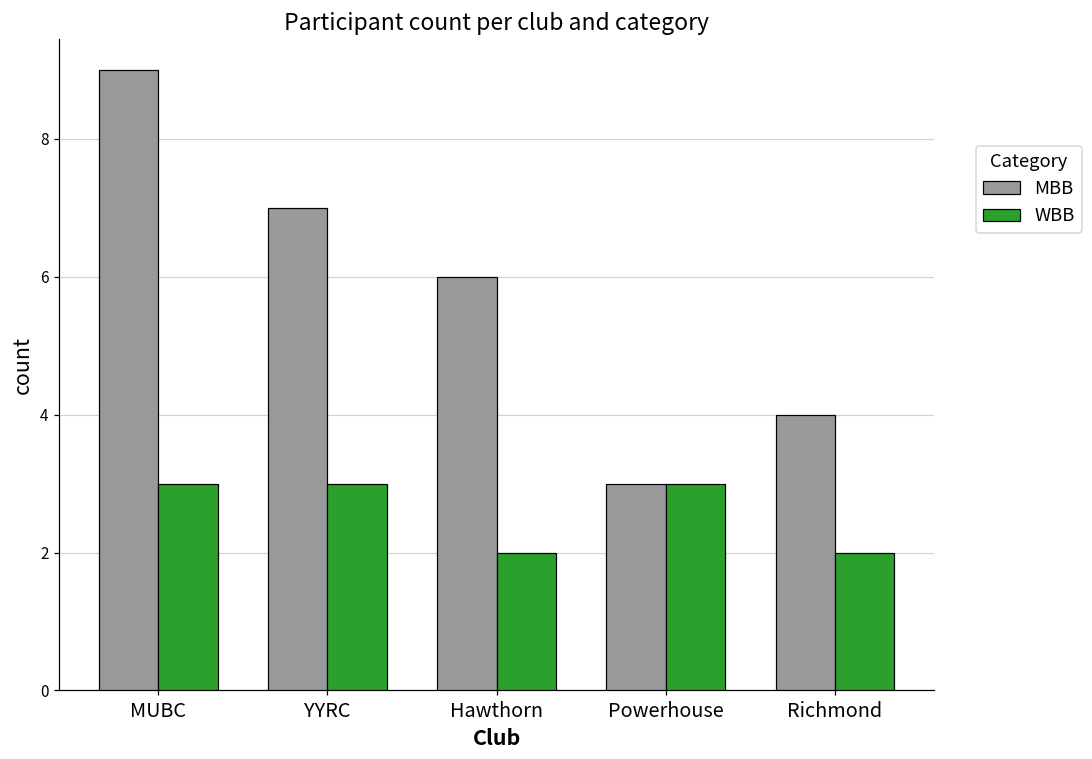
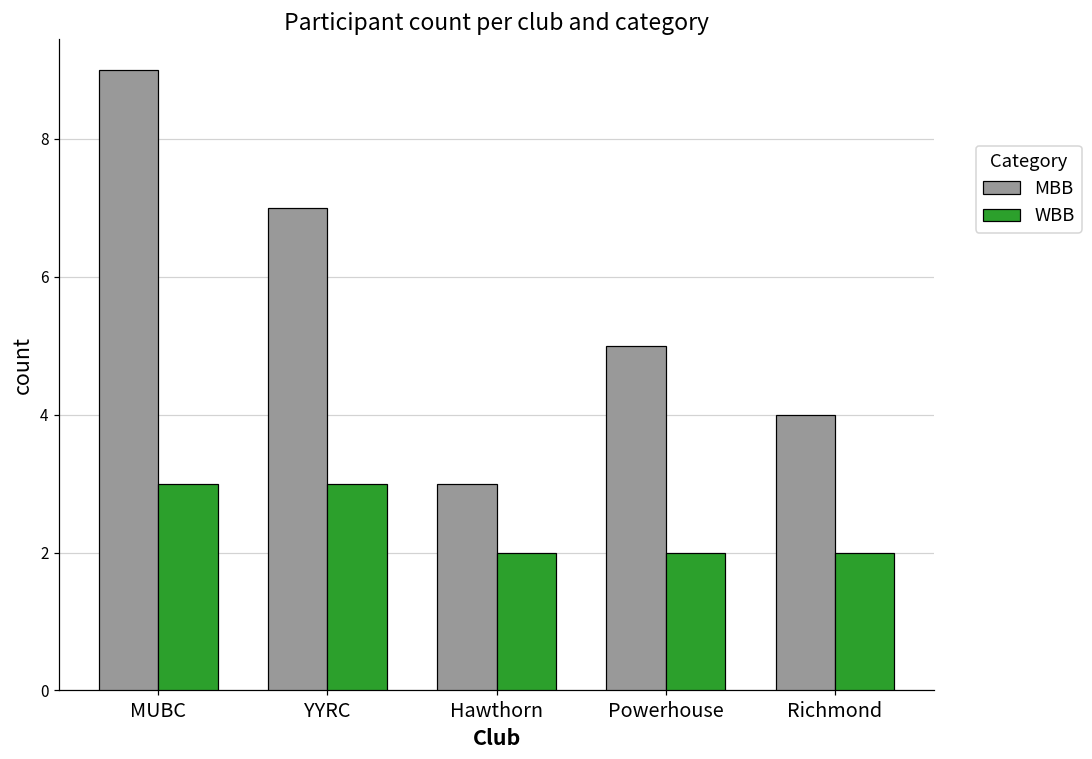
MBB, Hawthorn: 6 -> 3
MBB, Powerhouse: 3 -> 5
WBB, Powerhouse: 3 -> 2
